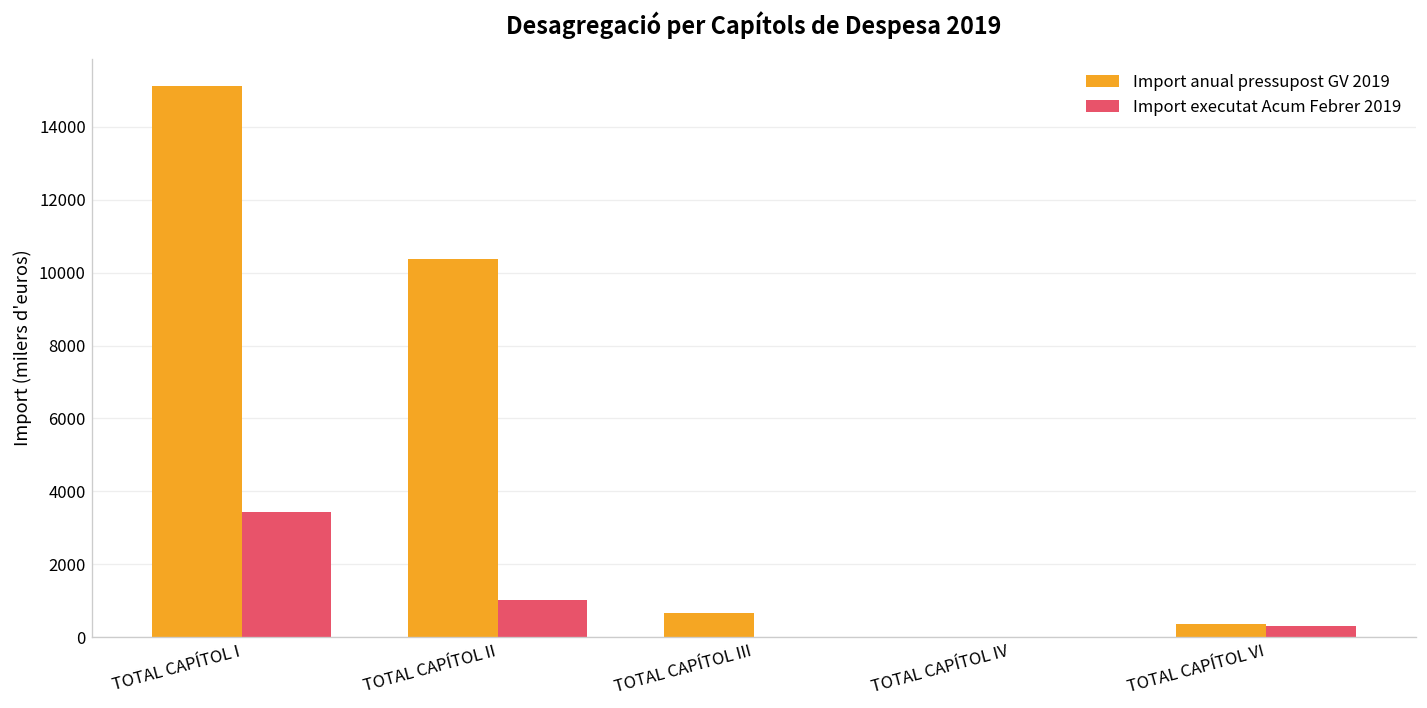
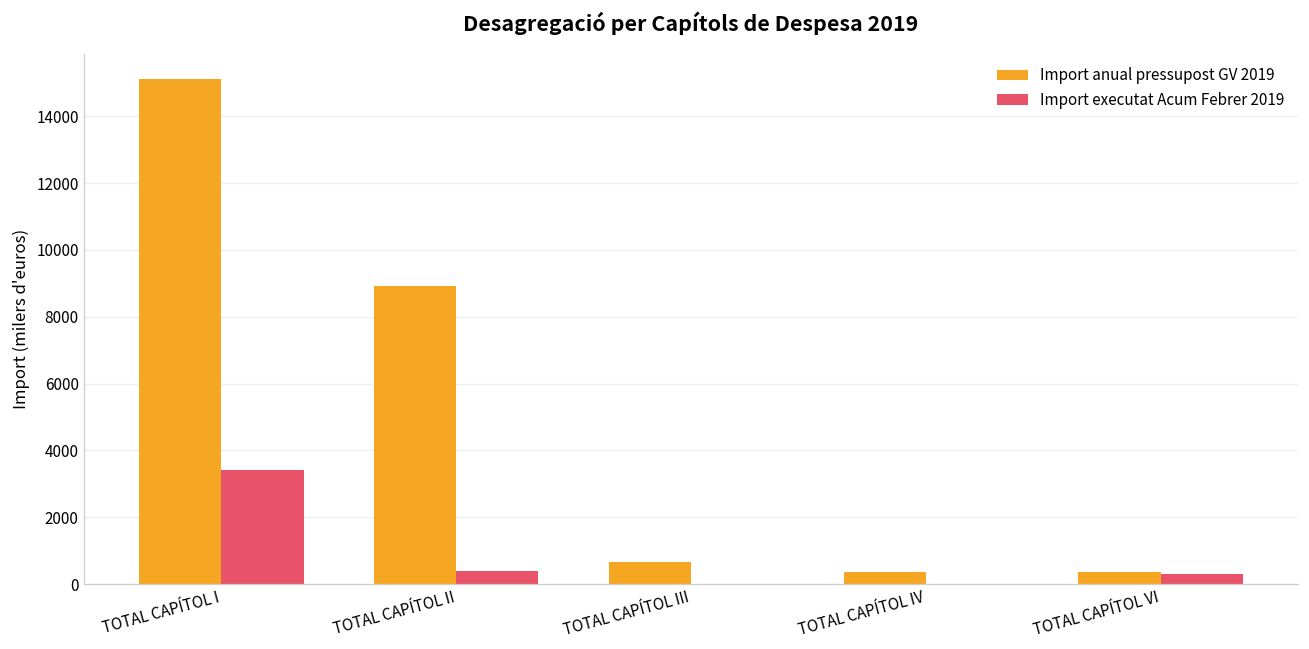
Import anual pressupost GV 2019, TOTAL CAPÍTOL II: 10400 -> 8900
Import executat Acum Febrer 2019, TOTAL CAPÍTOL II: 1000 -> 400
Import anual pressupost GV 2019, TOTAL CAPÍTOL IV: 0 -> 400
